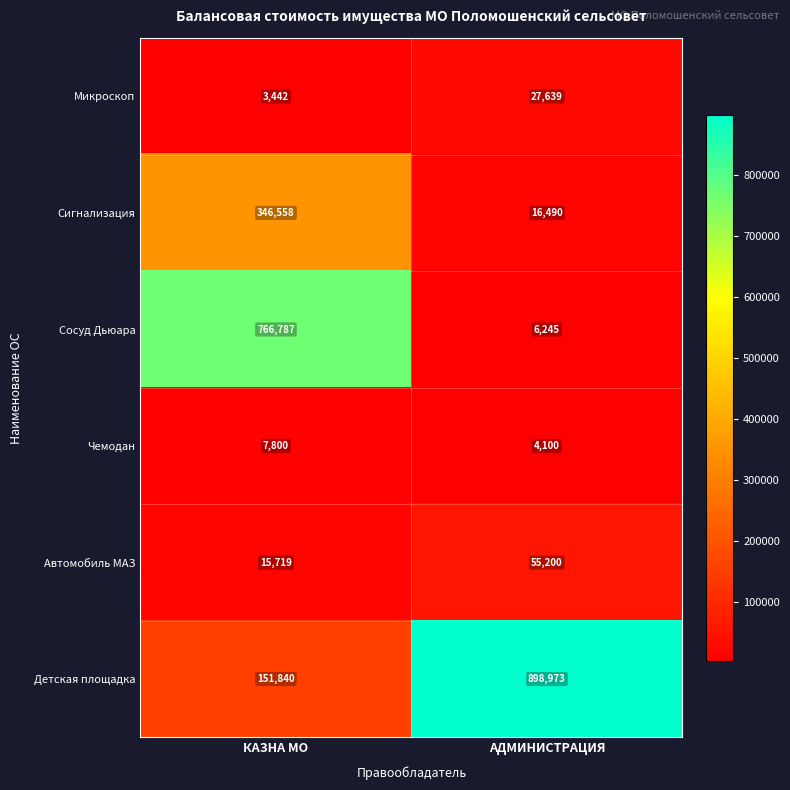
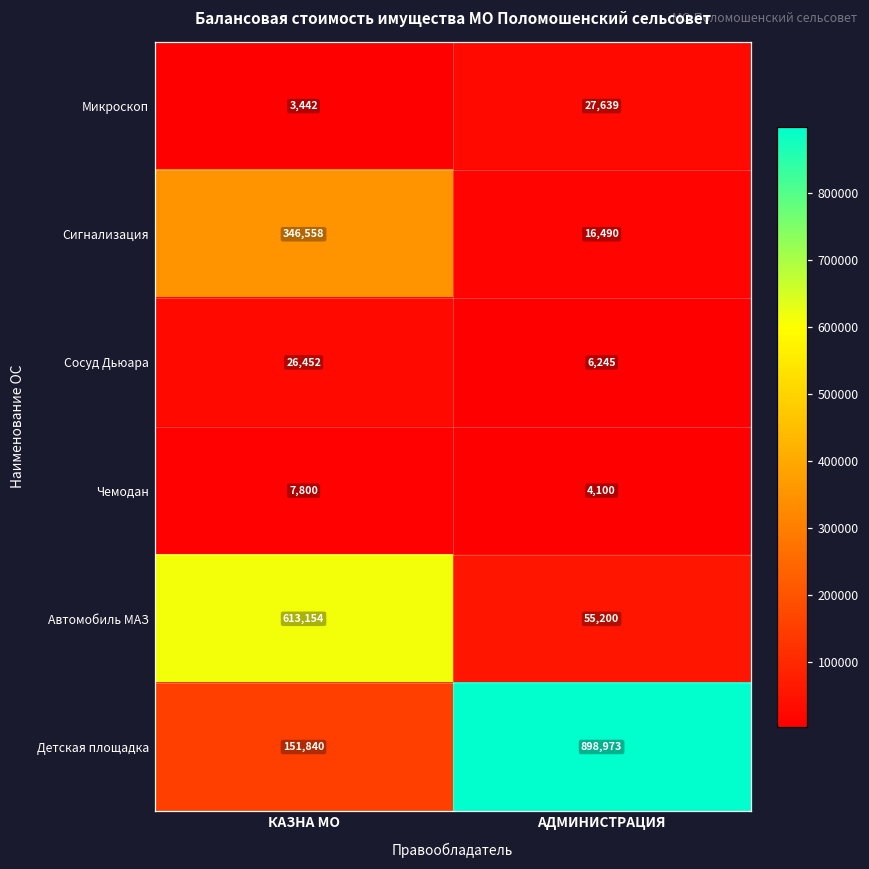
Сосуд Дьюара, КАЗНА МО: 766,787 -> 26,452
Автомобиль МАЗ, КАЗНА МО: 15,719 -> 613,154
